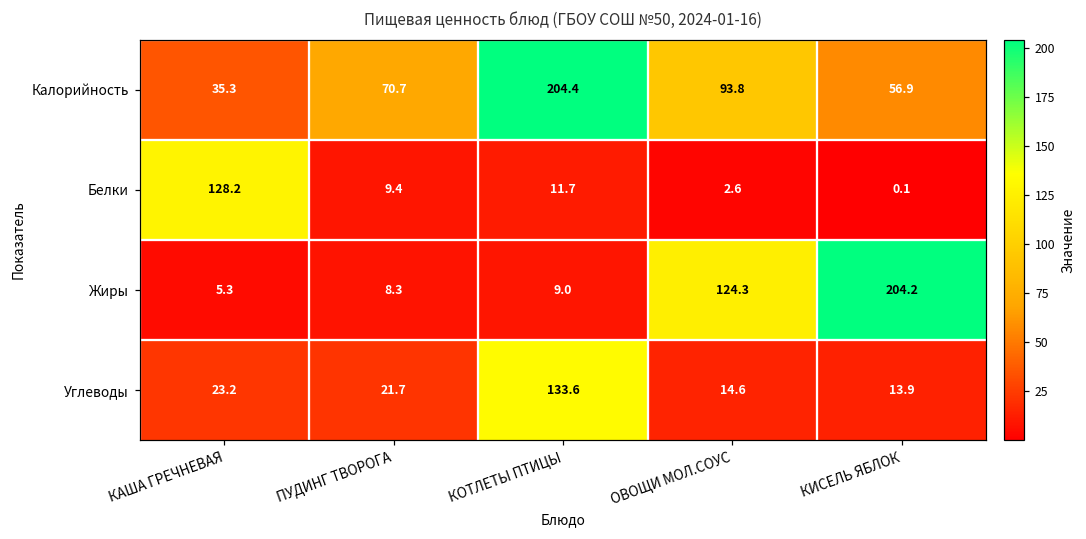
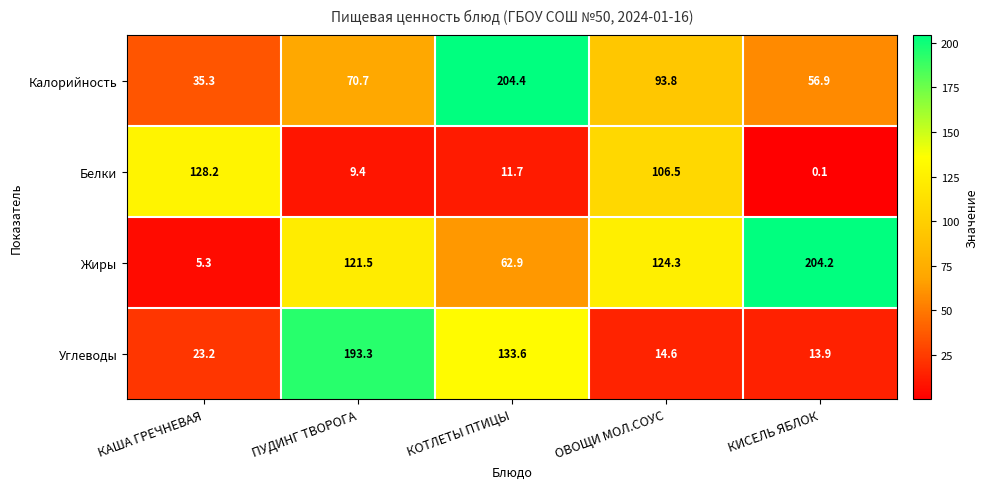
Белки, ОВОЩИ МОЛ.СОУС: 2.6 -> 106.5
Жиры, ПУДИНГ ТВОРОГА: 8.3 -> 121.5
Жиры, КОТЛЕТЫ ПТИЦЫ: 9.0 -> 62.9
Углеводы, ПУДИНГ ТВОРОГА: 21.7 -> 193.3
